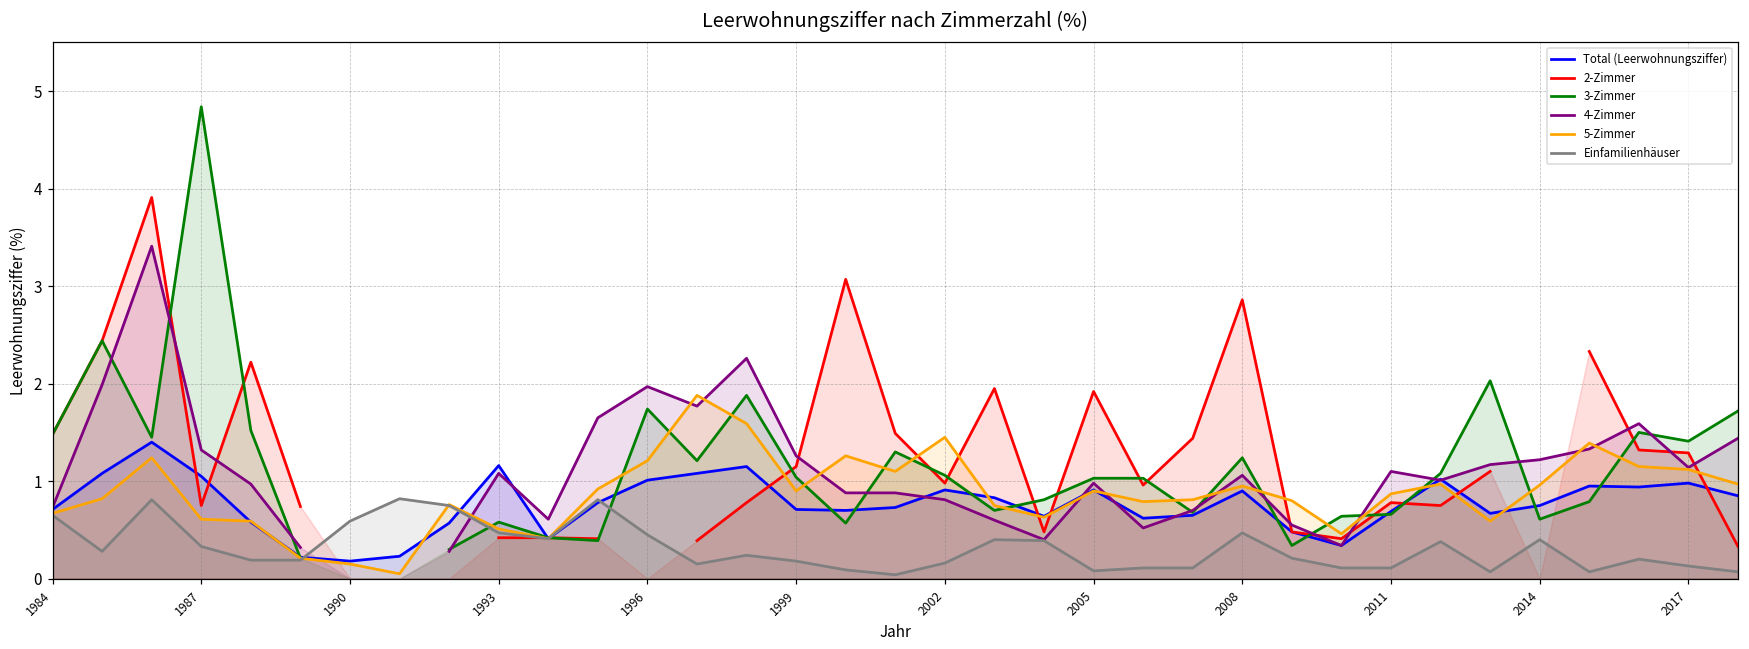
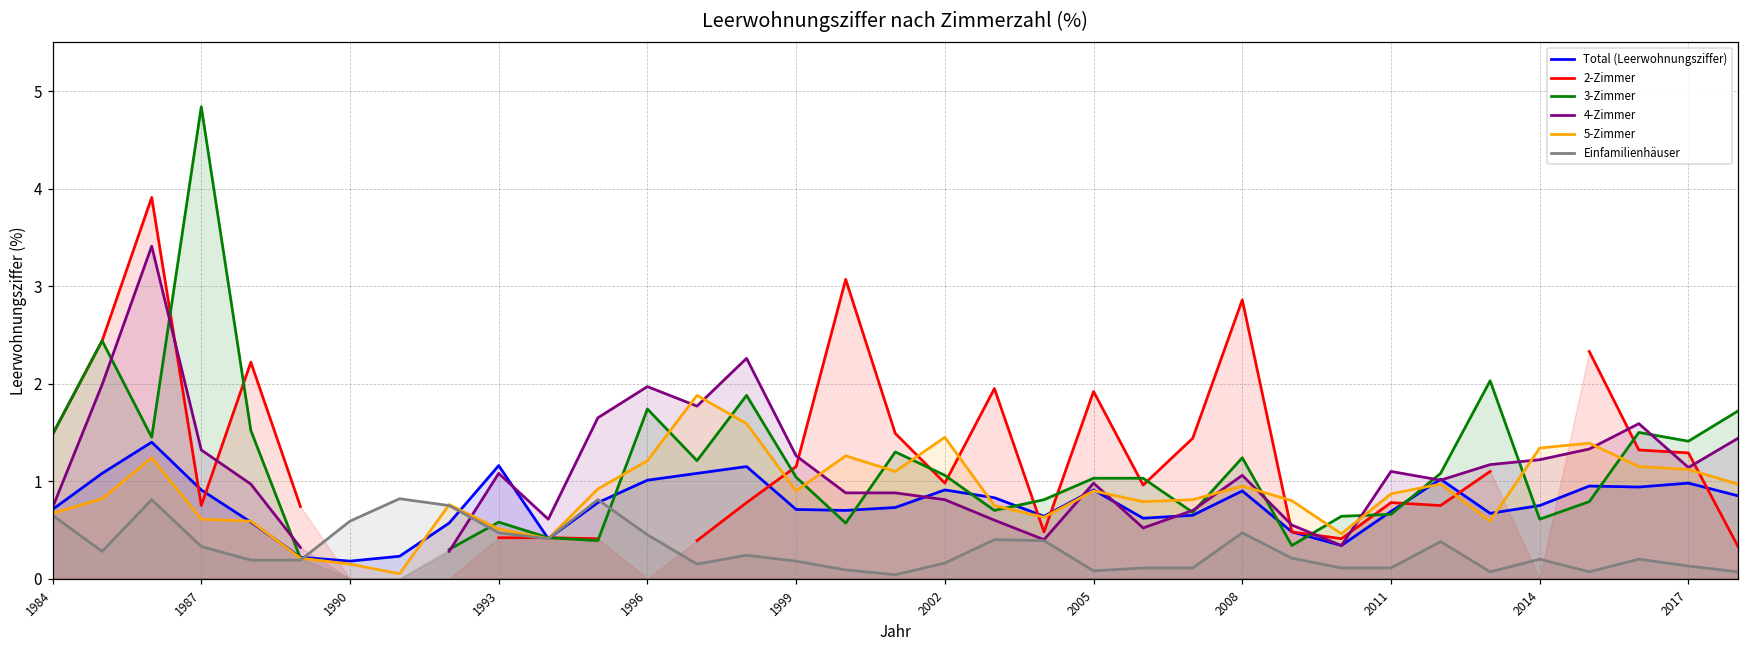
Total (Leerwohnungsziffer), 1987: 1.1 -> 0.9
5-Zimmer, 2014: 1.0 -> 1.3
Einfamilienhäuser, 2014: 0.4 -> 0.2
